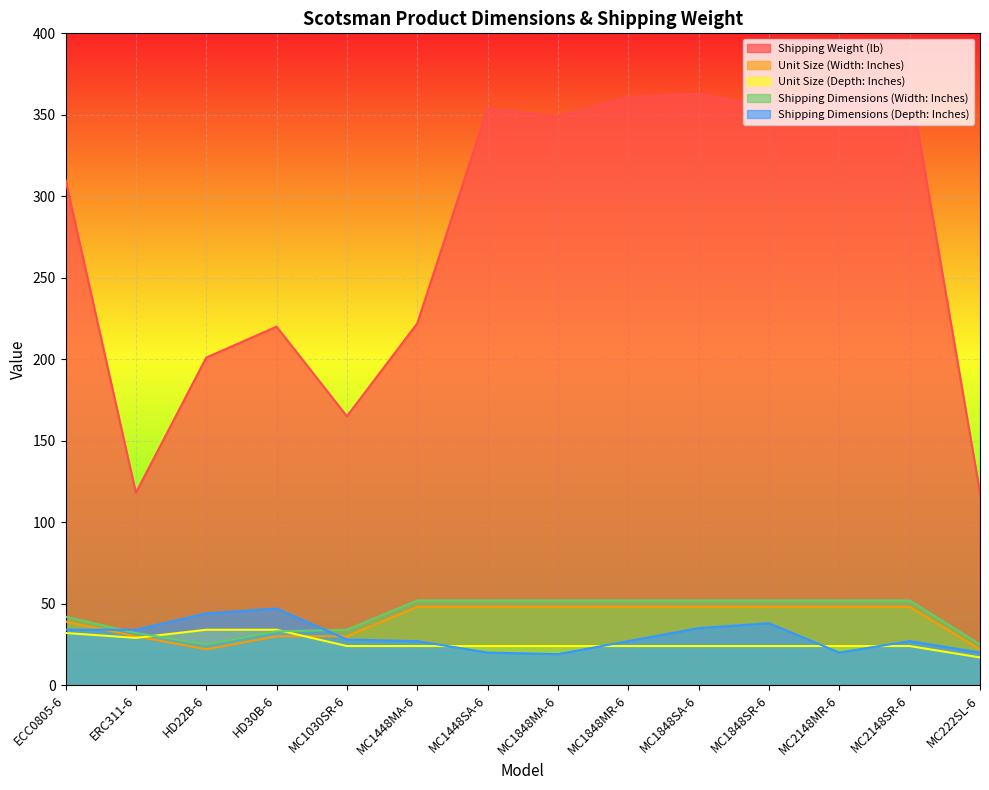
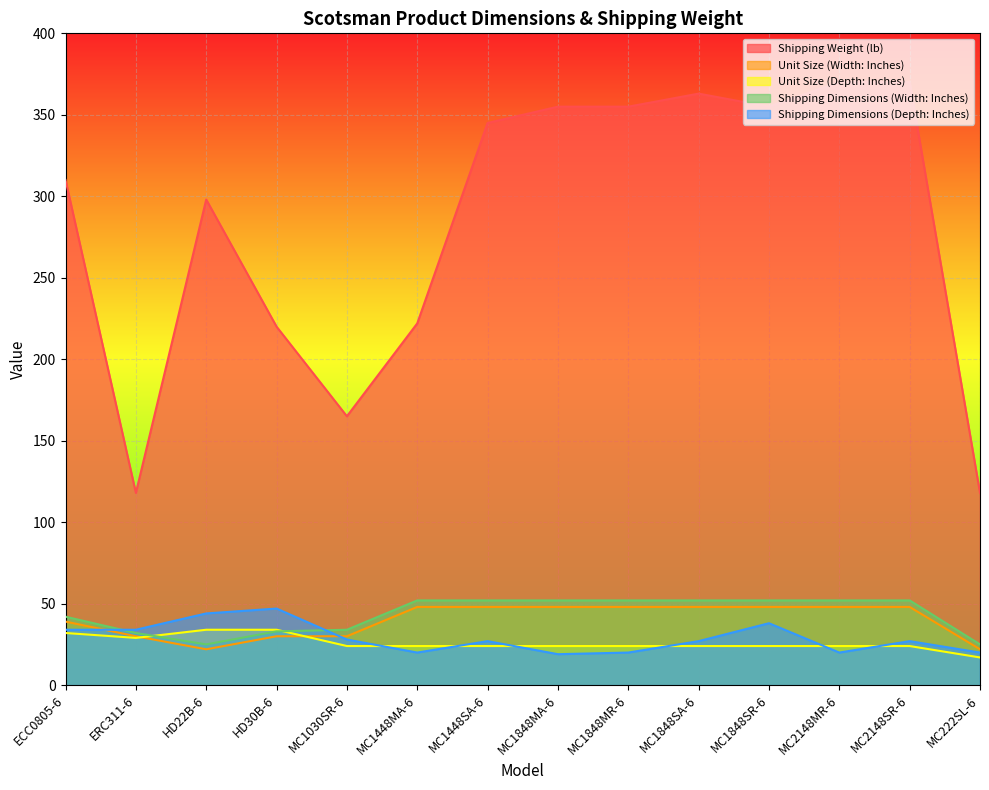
Shipping Weight (lb), HD22B-6: 201 -> 298
Shipping Dimensions (Depth: Inches), MC1448MA-6: 27 -> 20
Shipping Weight (lb), MC1448SA-6: 354 -> 345
Shipping Dimensions (Depth: Inches), MC1448SA-6: 20 -> 27
Shipping Weight (lb), MC1848MA-6: 349 -> 355
Shipping Weight (lb), MC1848MR-6: 361 -> 355
Shipping Dimensions (Depth: Inches), MC1848MR-6: 27 -> 20
Shipping Dimensions (Depth: Inches), MC1848SA-6: 35 -> 27
